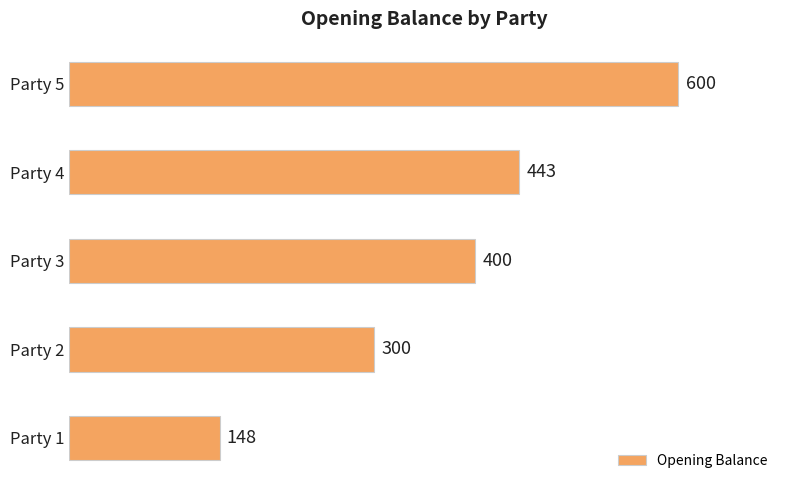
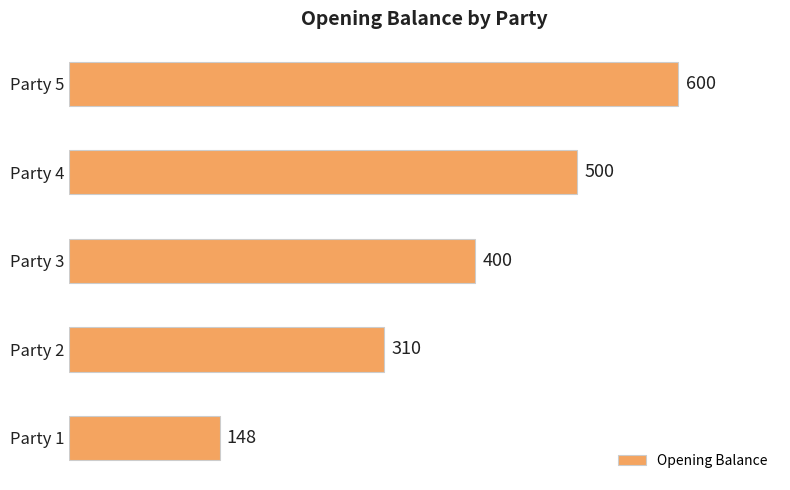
Party 4: 443 -> 500
Party 2: 300 -> 310
